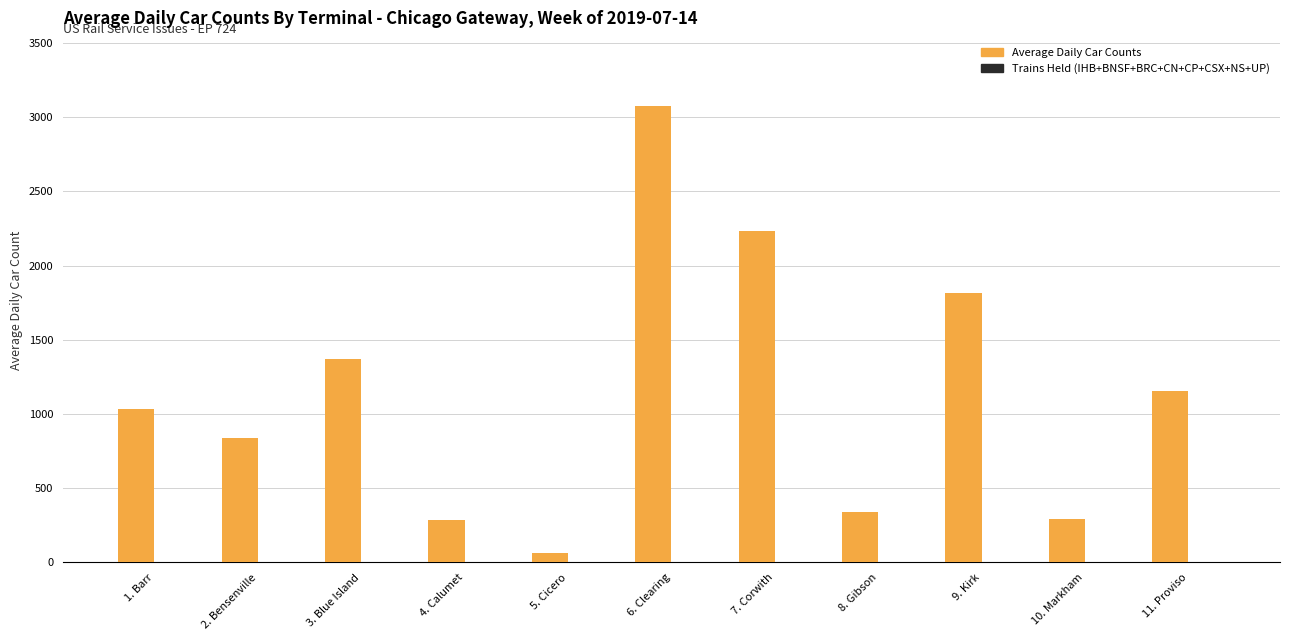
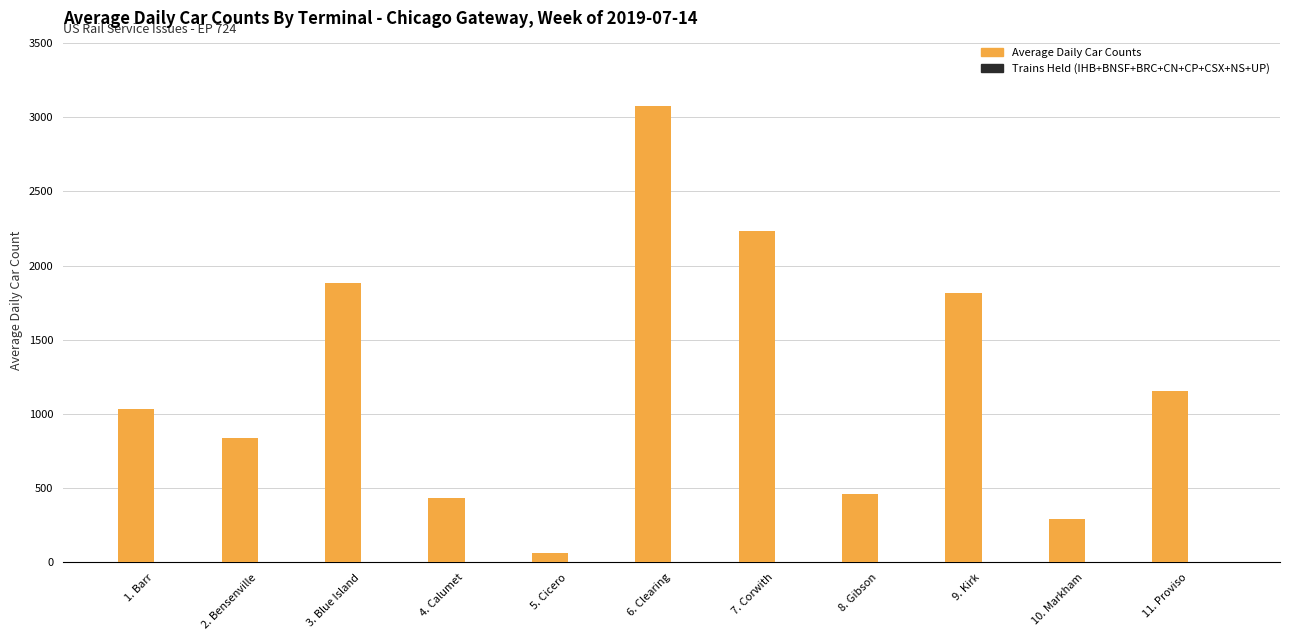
Average Daily Car Counts, 3. Blue Island: 1370 -> 1880
Average Daily Car Counts, 4. Calumet: 280 -> 430
Average Daily Car Counts, 8. Gibson: 340 -> 460
